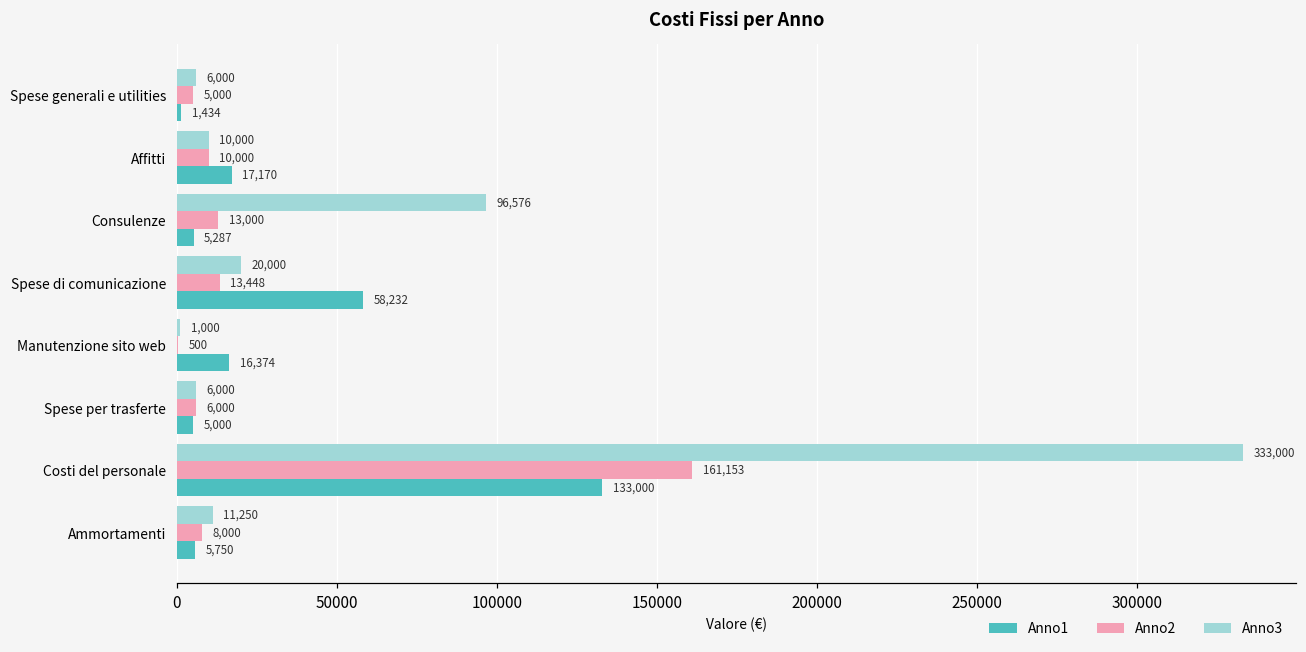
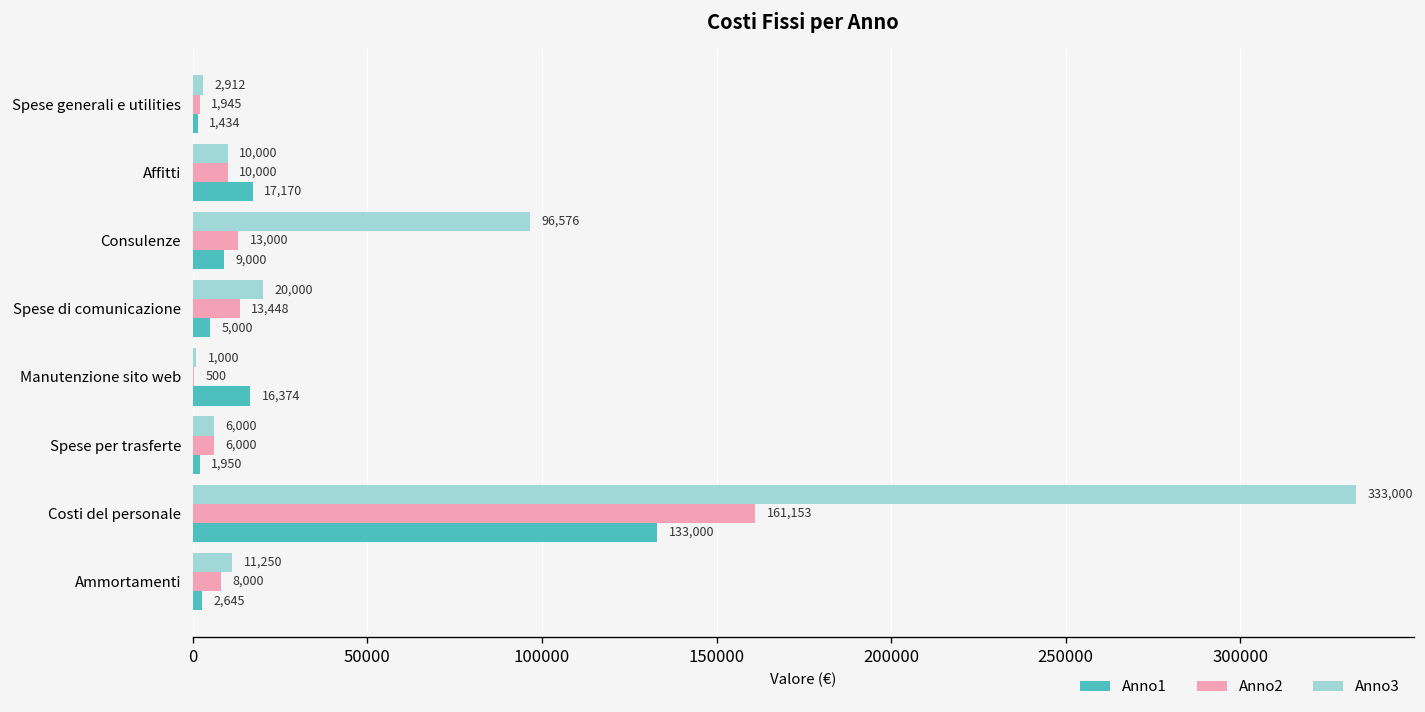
Anno3, Spese generali e utilities: 6,000 -> 2,912
Anno2, Spese generali e utilities: 5,000 -> 1,945
Anno1, Consulenze: 5,287 -> 9,000
Anno1, Spese di comunicazione: 58,232 -> 5,000
Anno1, Spese per trasferte: 5,000 -> 1,950
Anno1, Ammortamenti: 5,750 -> 2,645
